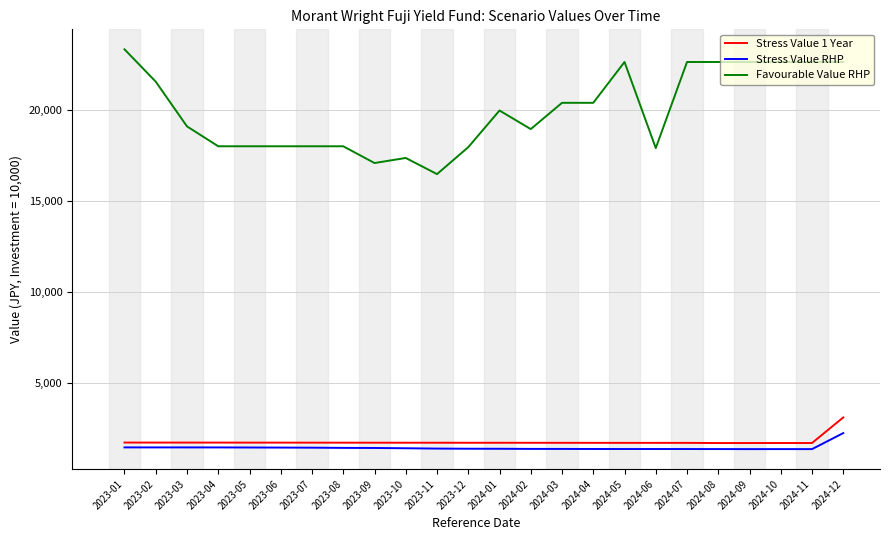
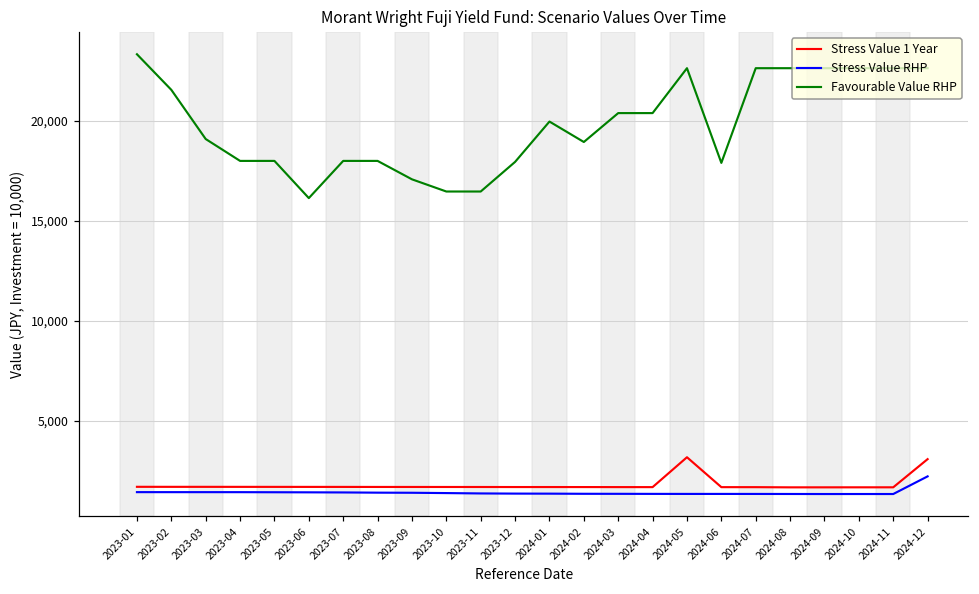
Favourable Value RHP, 2023-06: 18,000 -> 16,100
Favourable Value RHP, 2023-10: 17,400 -> 16,500
Stress Value 1 Year, 2024-05: 1,700 -> 3,200
